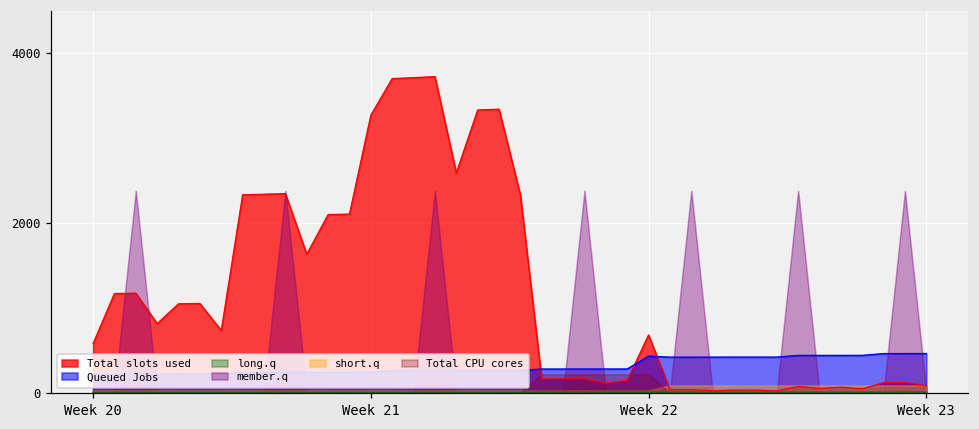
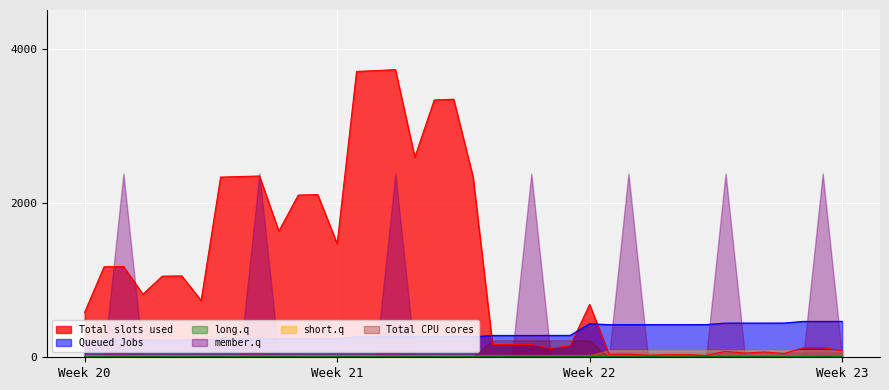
Total slots used, Week 21: 3300 -> 1500
